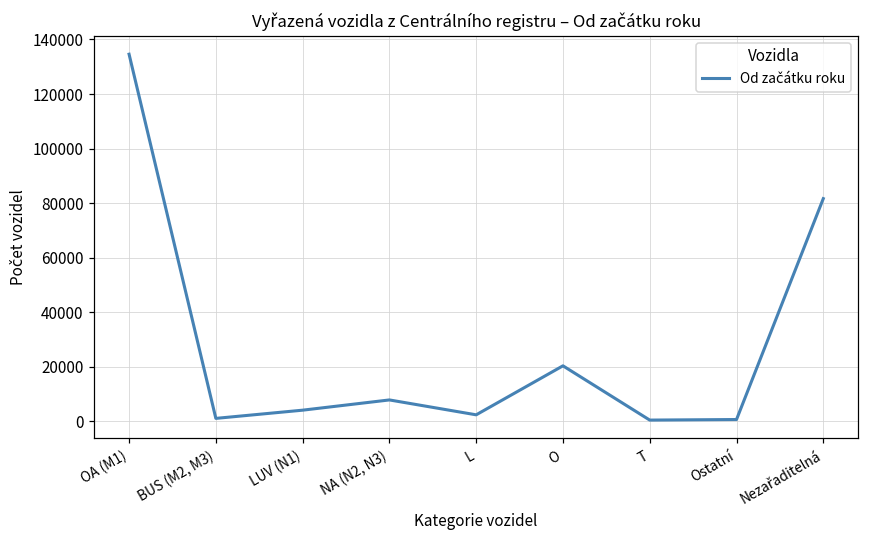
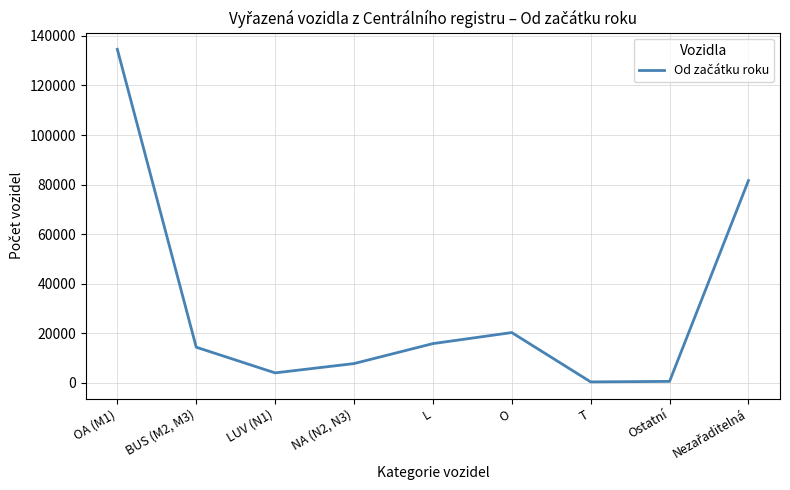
BUS (M2, M3): 1000 -> 14000
L: 2000 -> 16000
